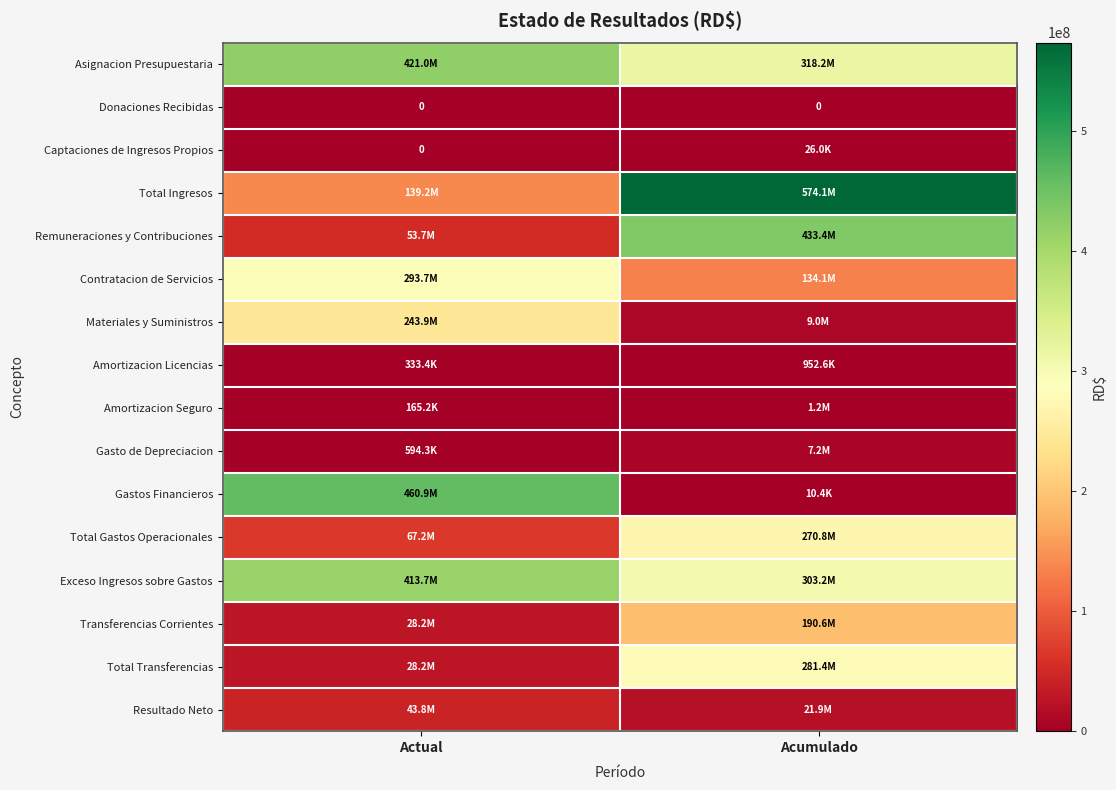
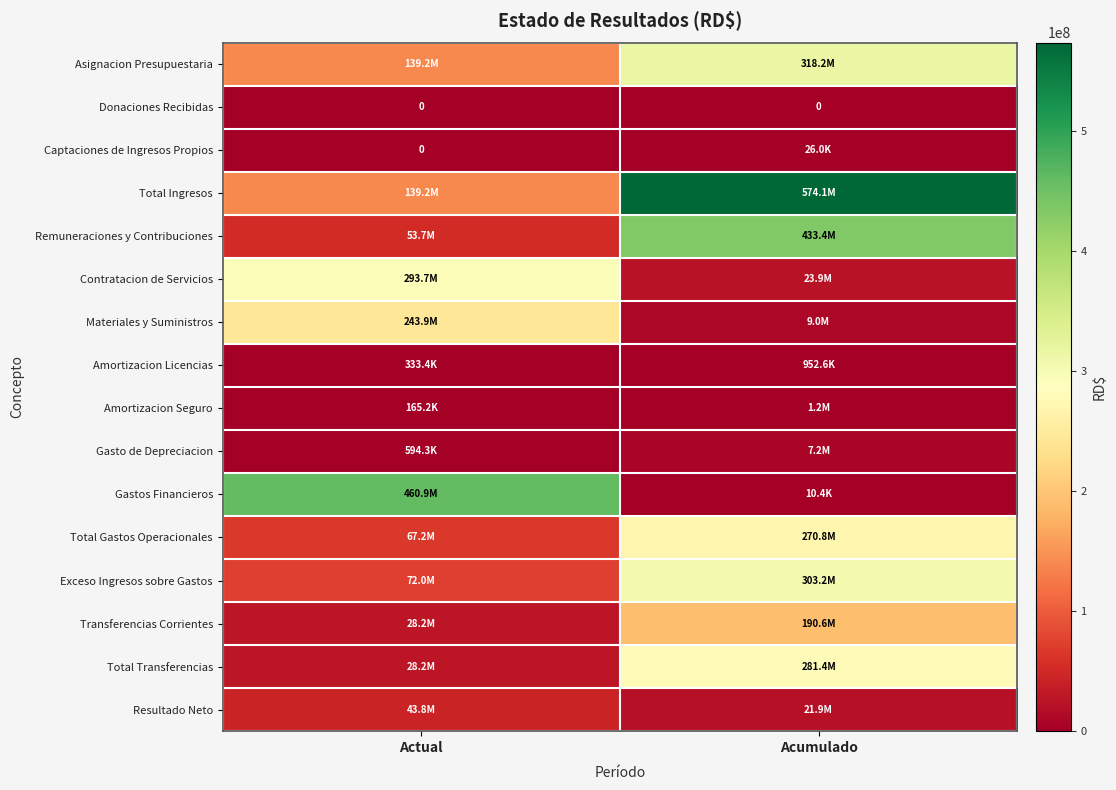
Asignacion Presupuestaria, Actual: 421.0M -> 139.2M
Contratacion de Servicios, Acumulado: 134.1M -> 23.9M
Exceso Ingresos sobre Gastos, Actual: 413.7M -> 72.0M
